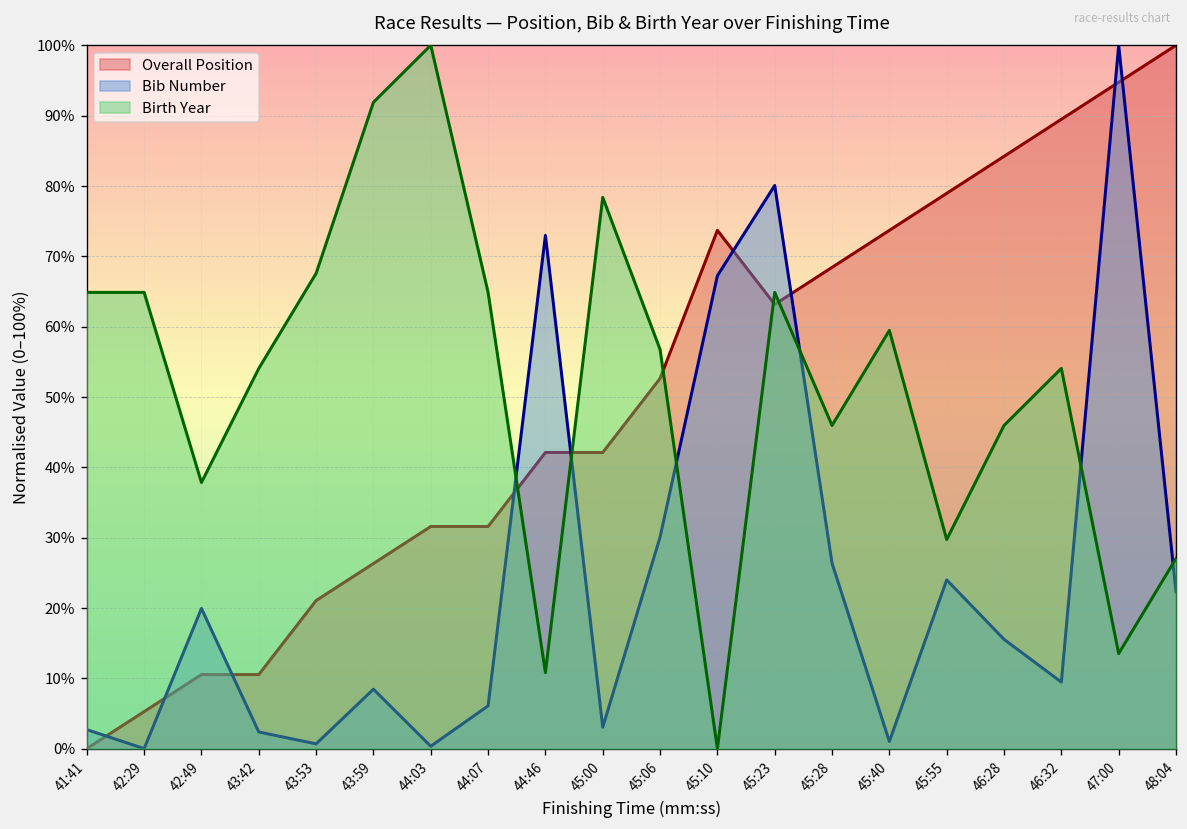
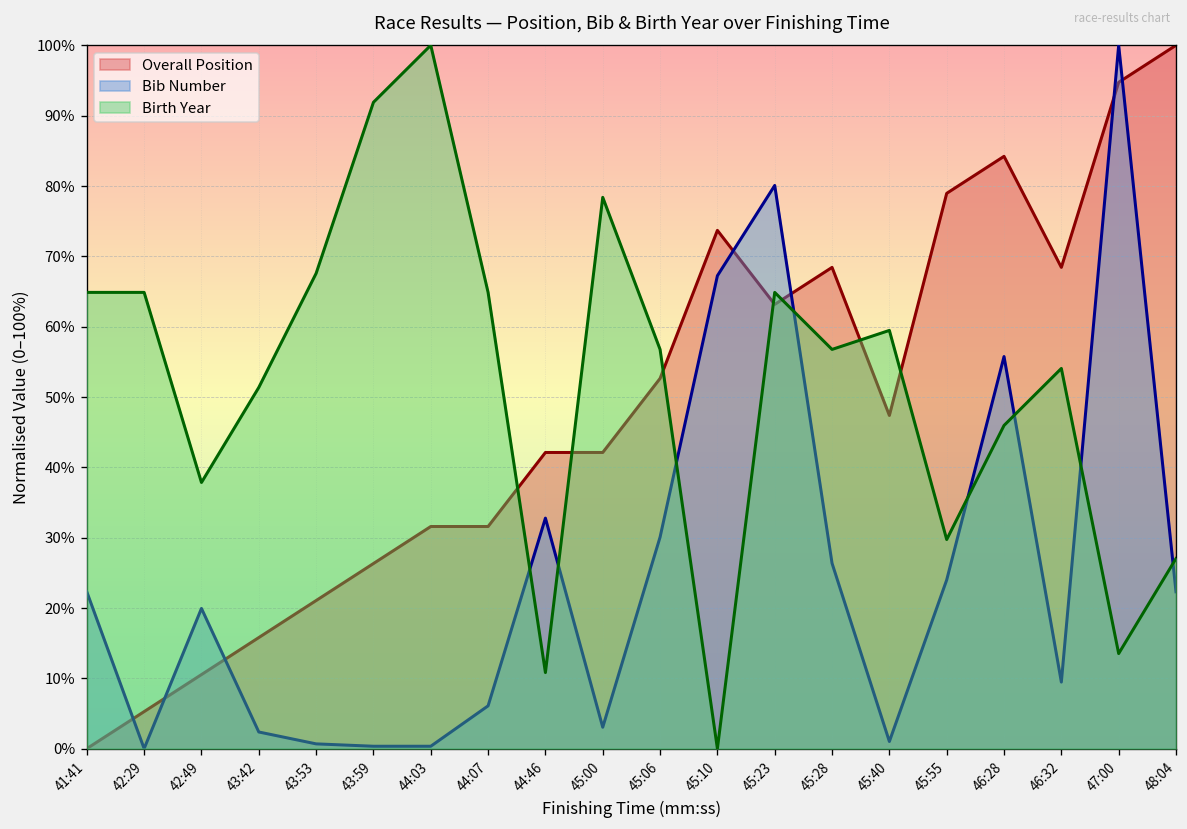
Bib Number, 41:41: 3% -> 22%
Overall Position, 43:42: 11% -> 16%
Birth Year, 43:42: 54% -> 51%
Bib Number, 43:59: 8% -> 0%
Bib Number, 44:46: 73% -> 33%
Birth Year, 45:28: 46% -> 57%
Overall Position, 45:40: 74% -> 47%
Bib Number, 46:28: 16% -> 56%
Overall Position, 46:32: 89% -> 68%
